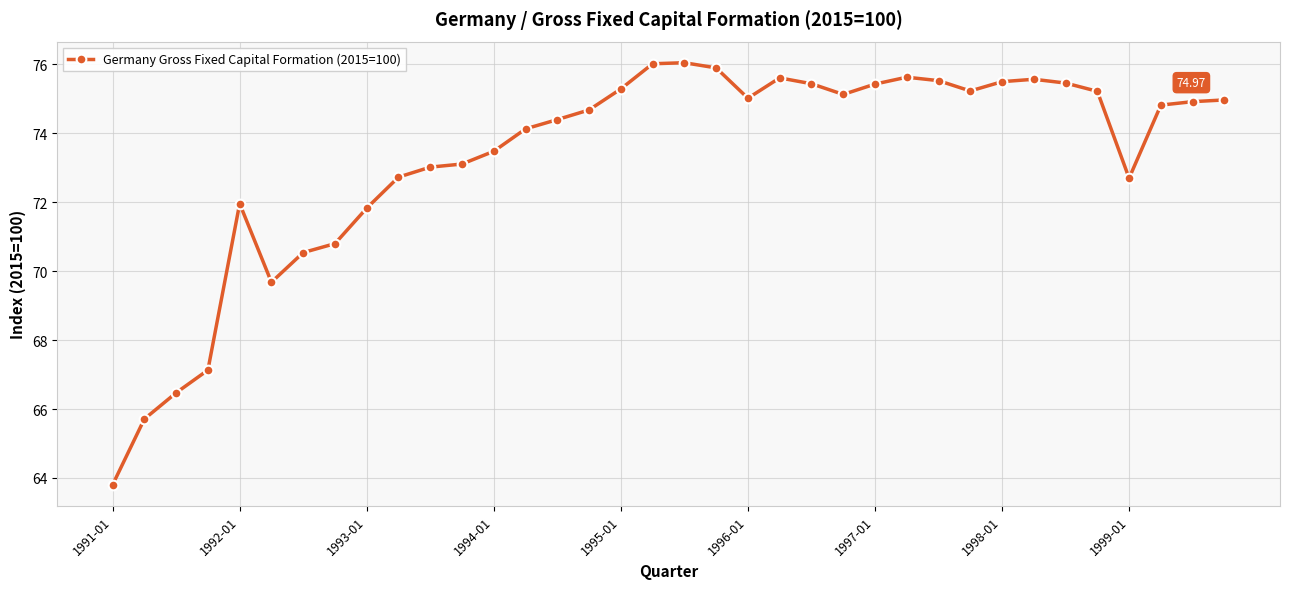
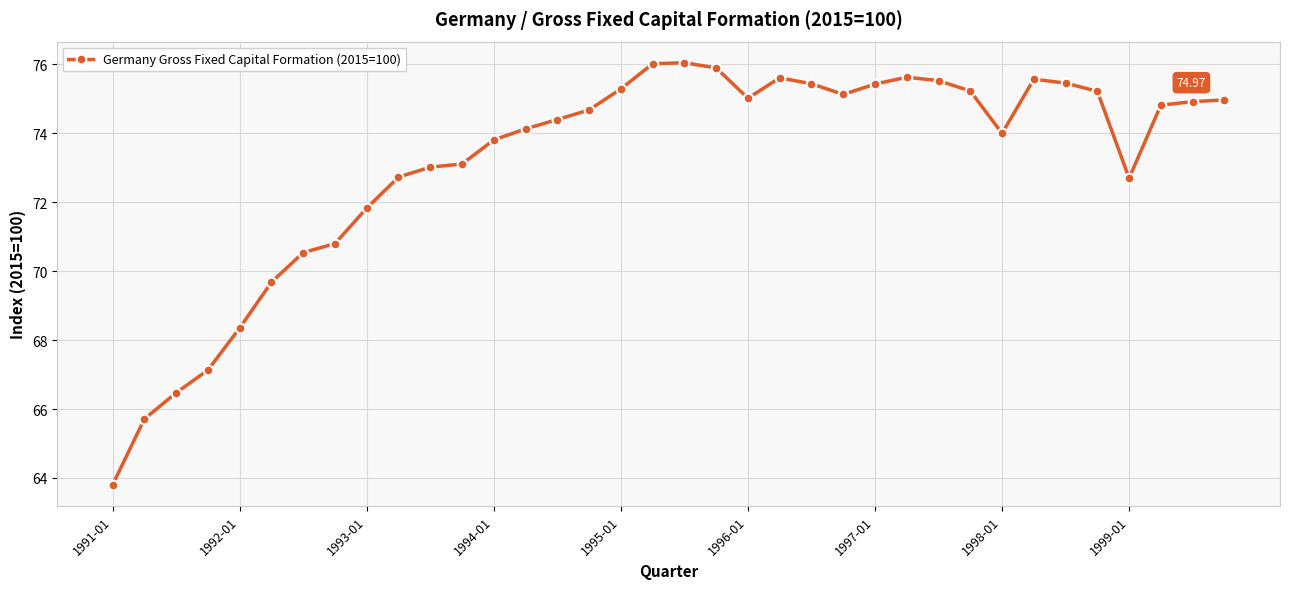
1992-01: 72.0 -> 68.4
1994-01: 73.5 -> 73.8
1998-01: 75.5 -> 74.0
